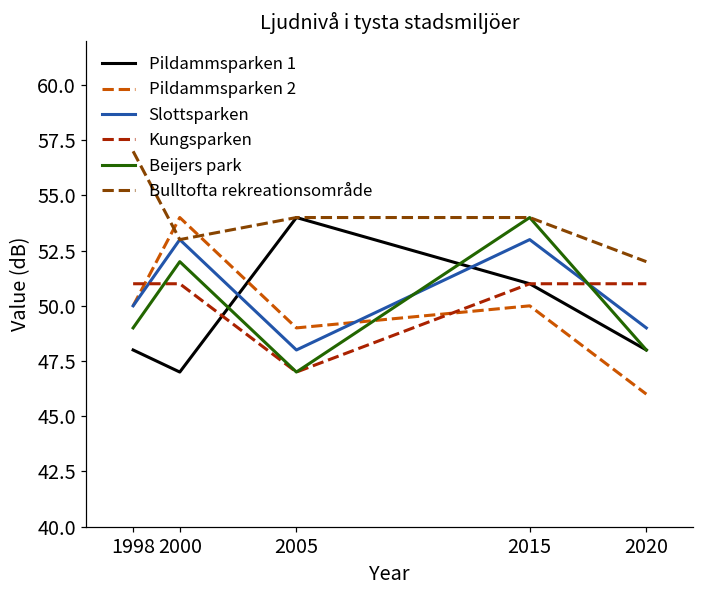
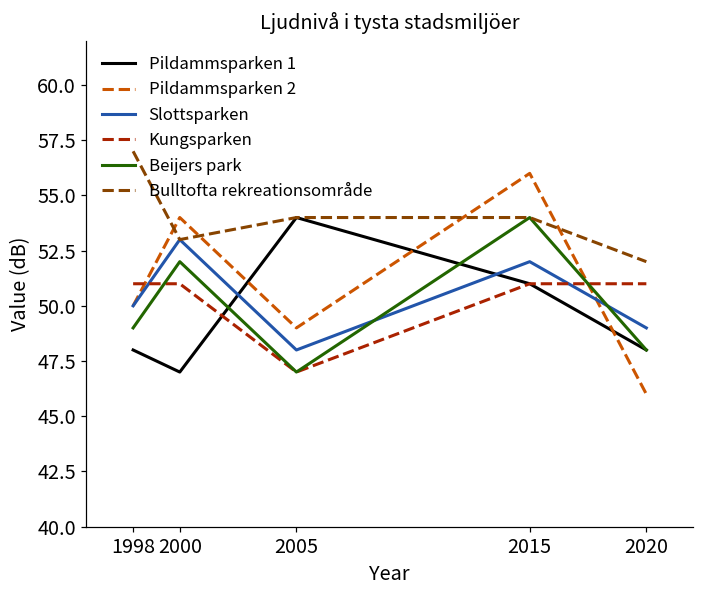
Pildammsparken 2, 2015: 50 -> 56
Slottsparken, 2015: 53 -> 52
